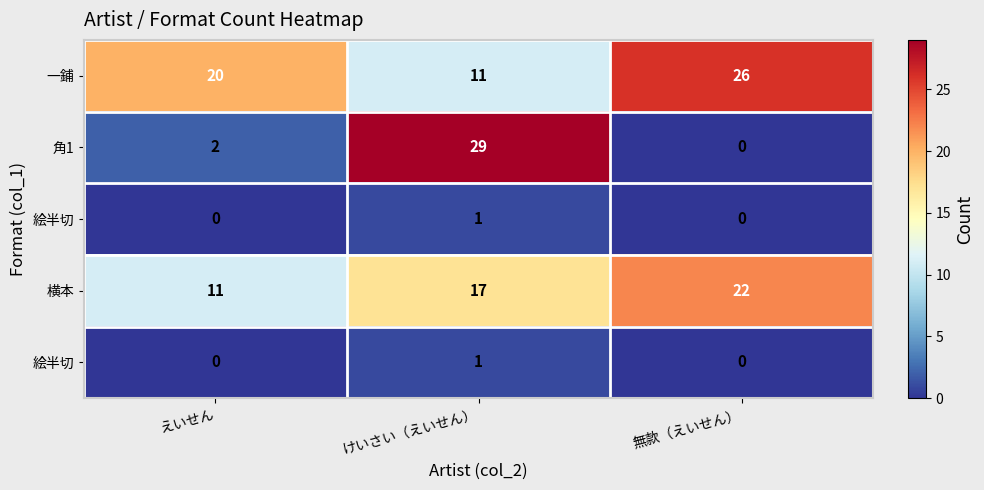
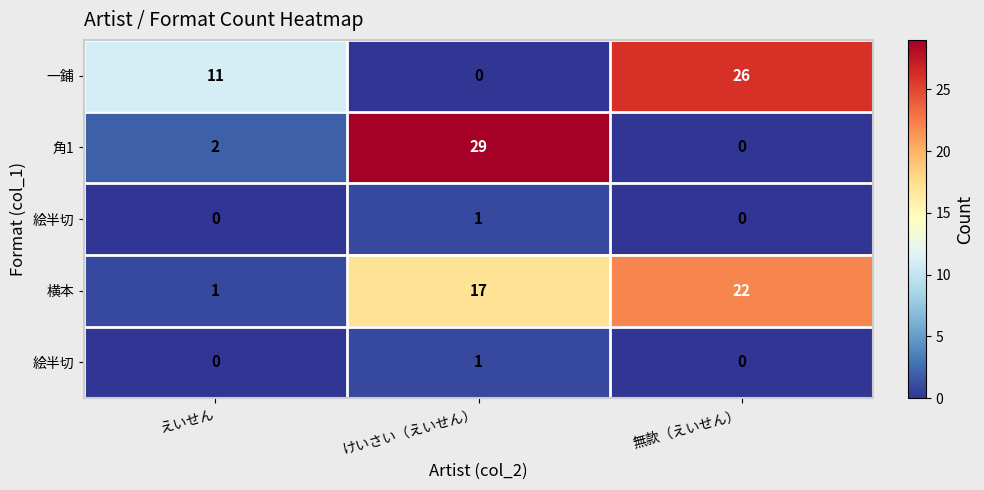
一鋪, えいせん: 20 -> 11
一鋪, けいさい（えいせん）: 11 -> 0
横本, えいせん: 11 -> 1
